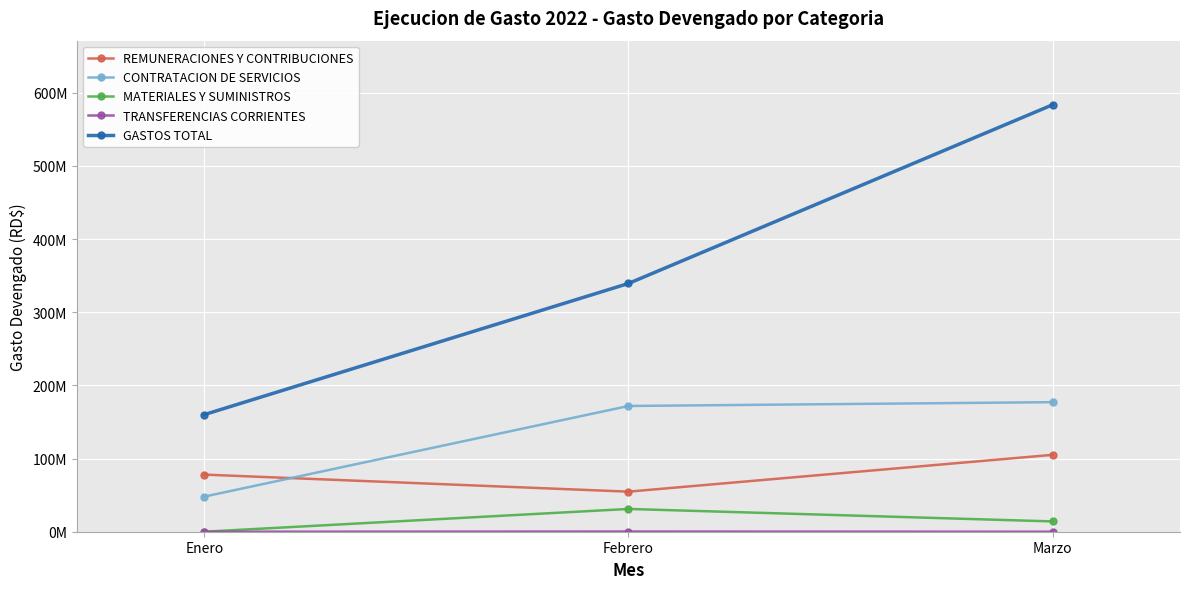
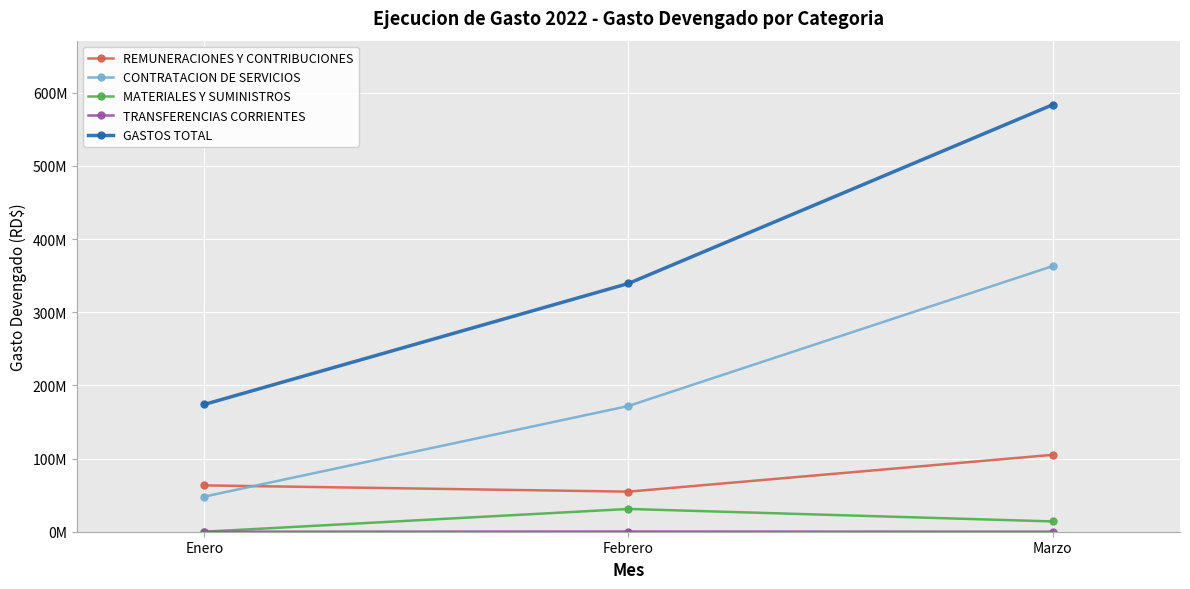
REMUNERACIONES Y CONTRIBUCIONES, Enero: 80000000 -> 60000000
GASTOS TOTAL, Enero: 160000000 -> 170000000
CONTRATACION DE SERVICIOS, Marzo: 180000000 -> 360000000
